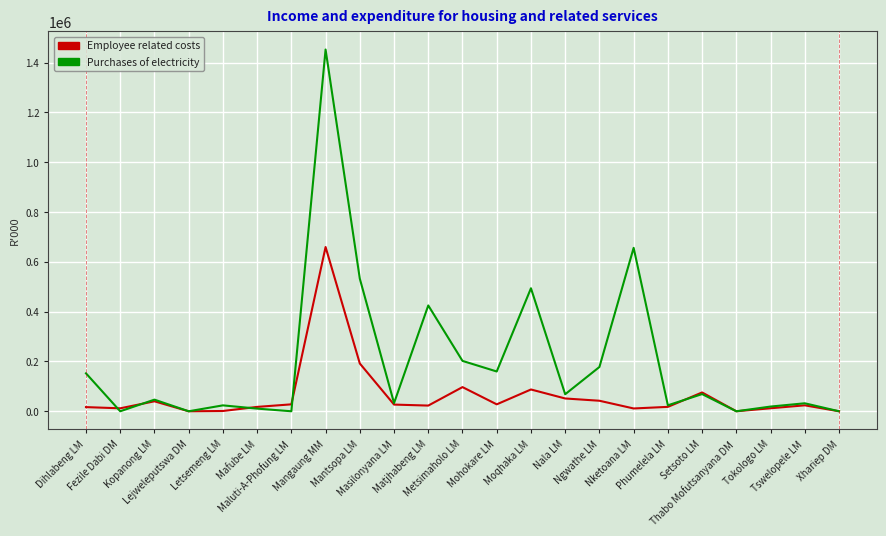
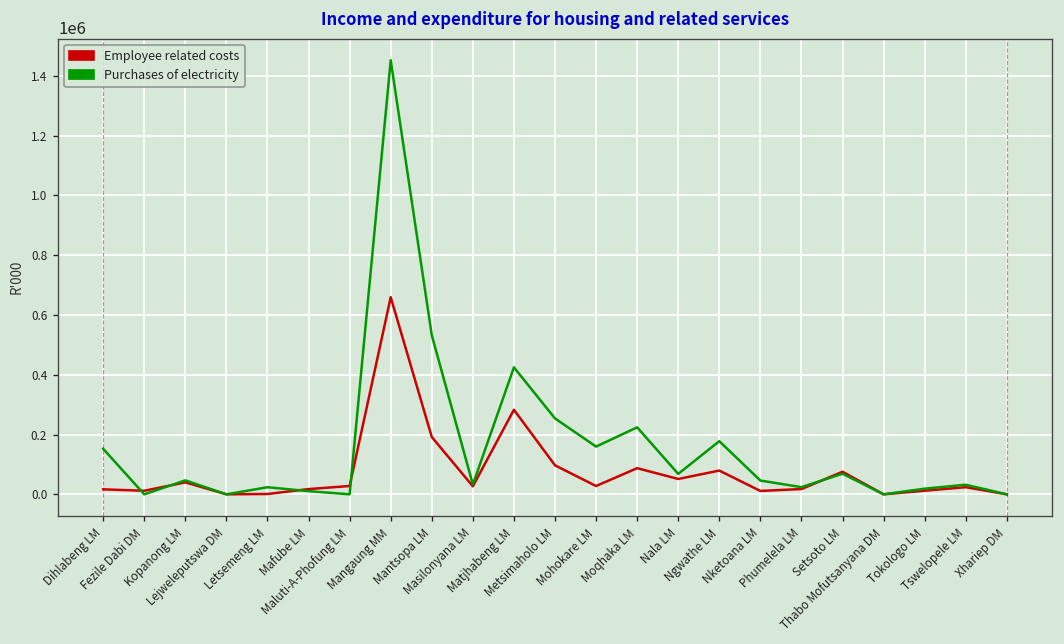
Employee related costs, Matjhabeng LM: 20000 -> 280000
Purchases of electricity, Metsimaholo LM: 200000 -> 250000
Purchases of electricity, Moqhaka LM: 490000 -> 220000
Employee related costs, Ngwathe LM: 40000 -> 80000
Purchases of electricity, Nketoana LM: 660000 -> 50000
